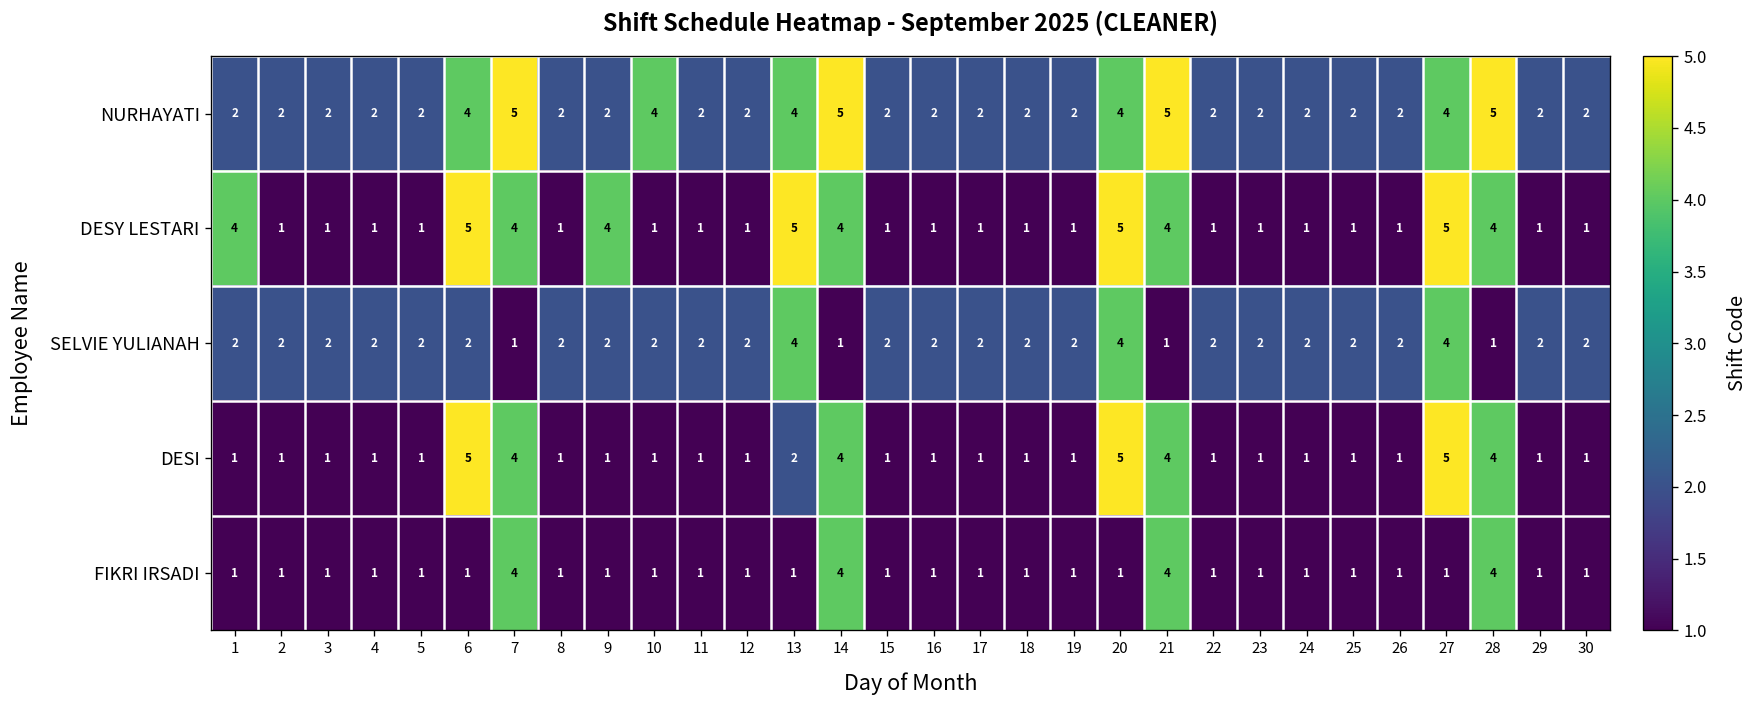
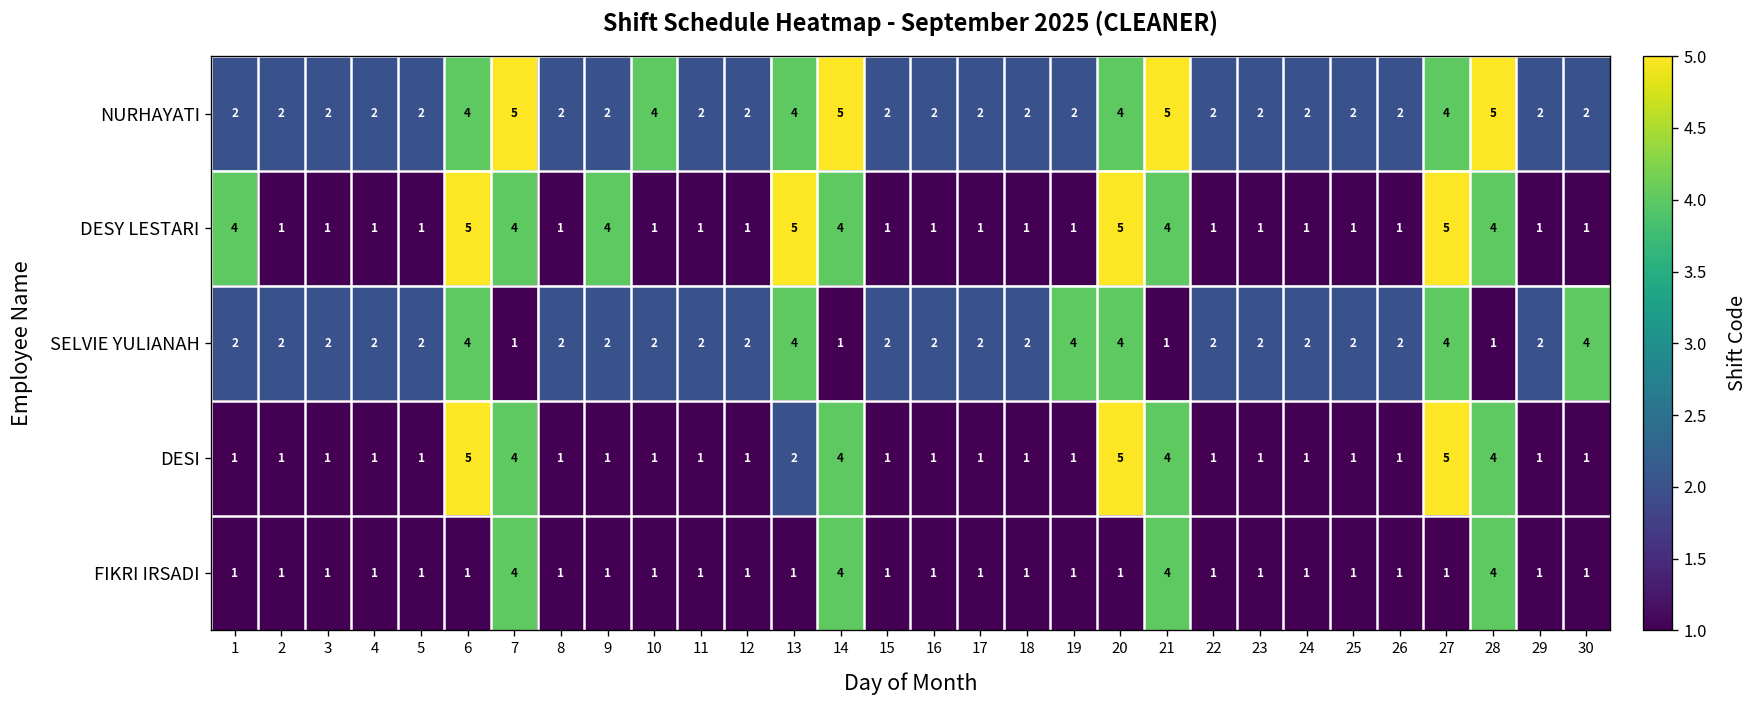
SELVIE YULIANAH, 6: 2 -> 4
SELVIE YULIANAH, 19: 2 -> 4
SELVIE YULIANAH, 30: 2 -> 4
